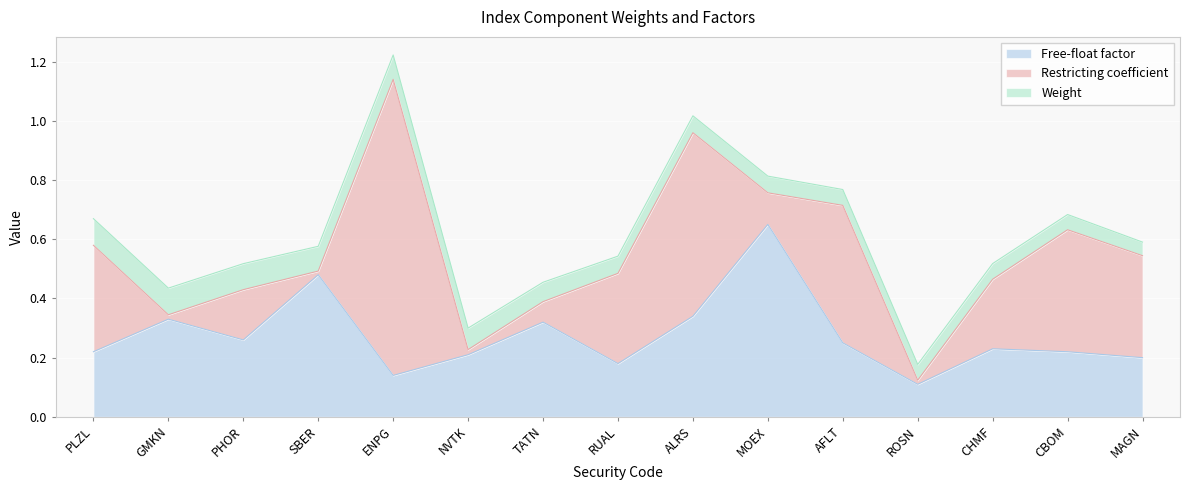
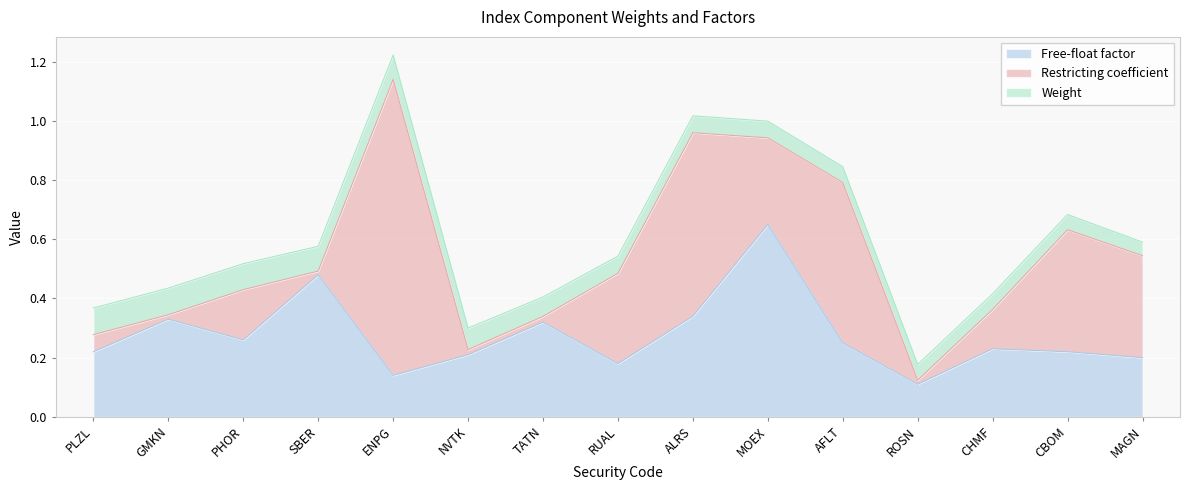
Restricting coefficient, PLZL: 0.36 -> 0.06
Restricting coefficient, TATN: 0.07 -> 0.02
Restricting coefficient, MOEX: 0.11 -> 0.29
Restricting coefficient, AFLT: 0.46 -> 0.54
Restricting coefficient, CHMF: 0.23 -> 0.13
